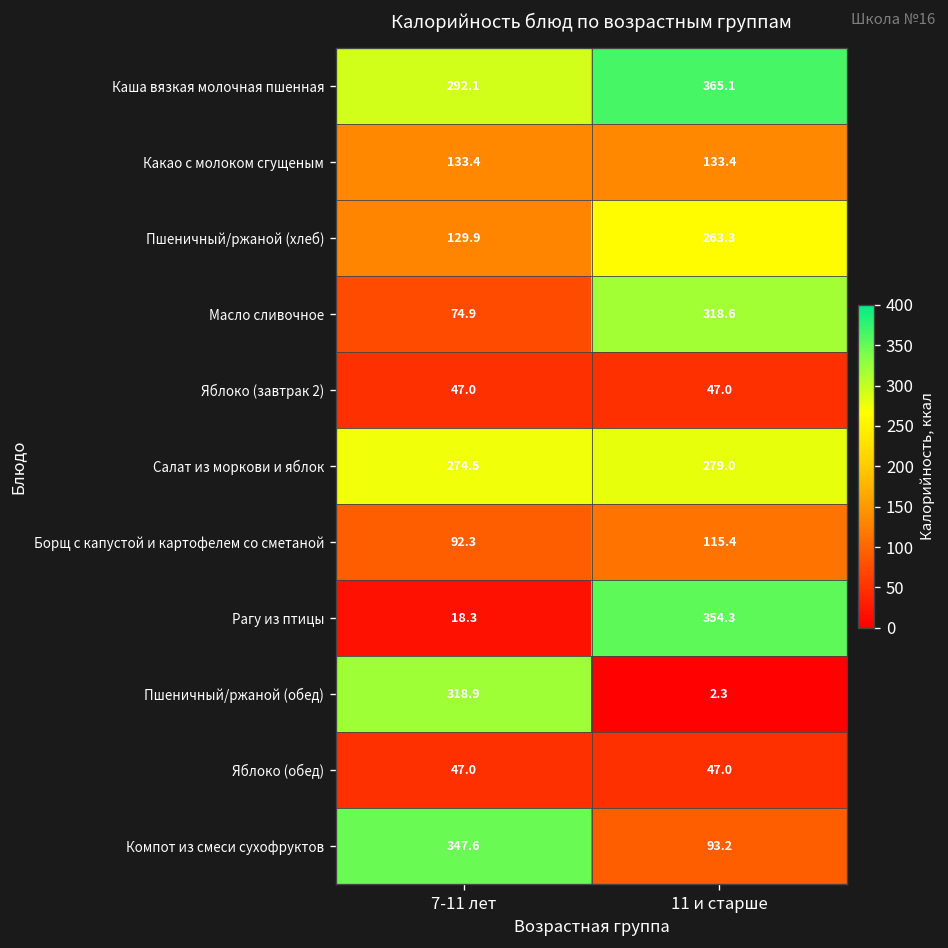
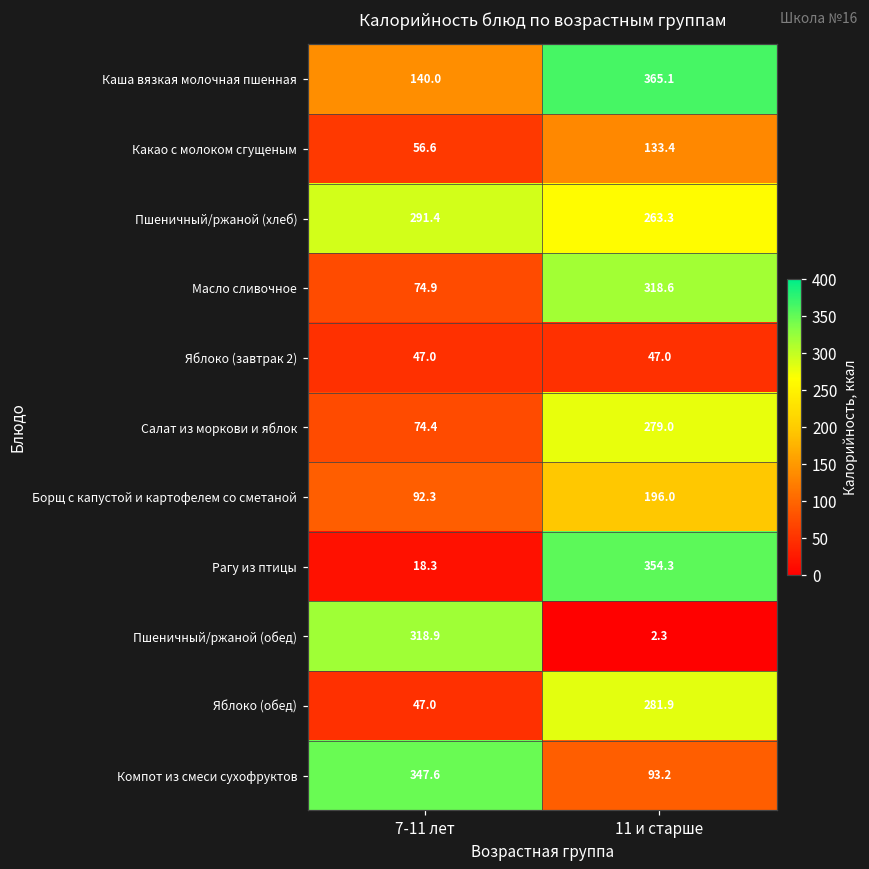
Каша вязкая молочная пшенная, 7-11 лет: 292.1 -> 140.0
Какао с молоком сгущеным, 7-11 лет: 133.4 -> 56.6
Пшеничный/ржаной (хлеб), 7-11 лет: 129.9 -> 291.4
Салат из моркови и яблок, 7-11 лет: 274.5 -> 74.4
Борщ с капустой и картофелем со сметаной, 11 и старше: 115.4 -> 196.0
Яблоко (обед), 11 и старше: 47.0 -> 281.9
